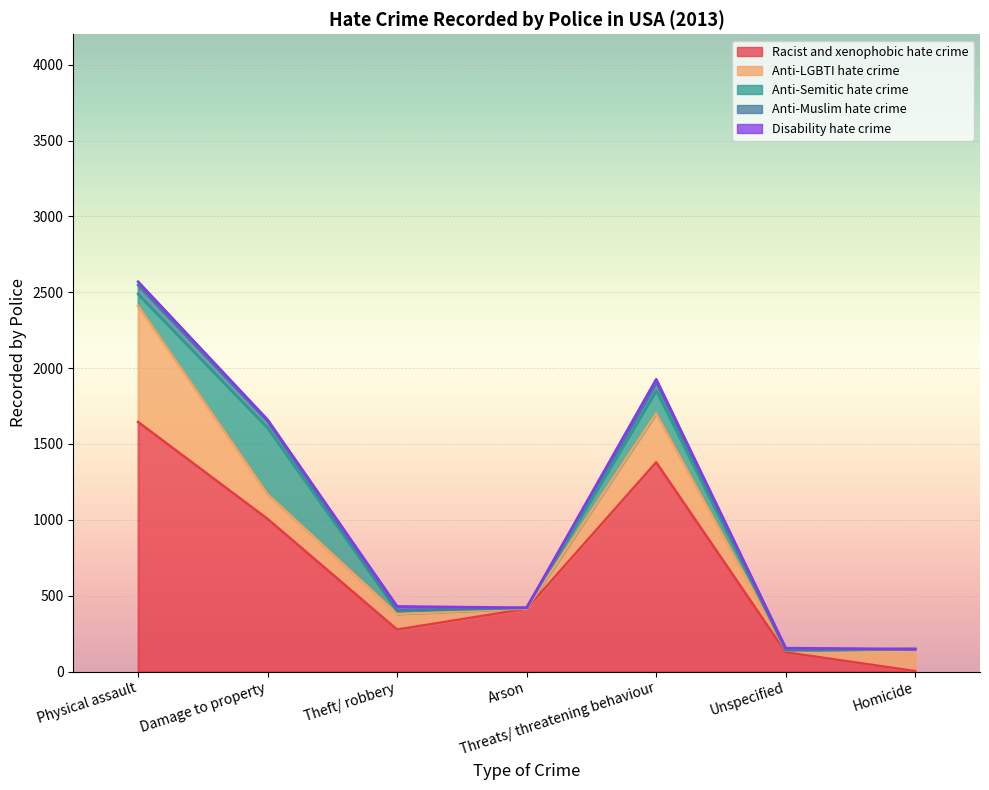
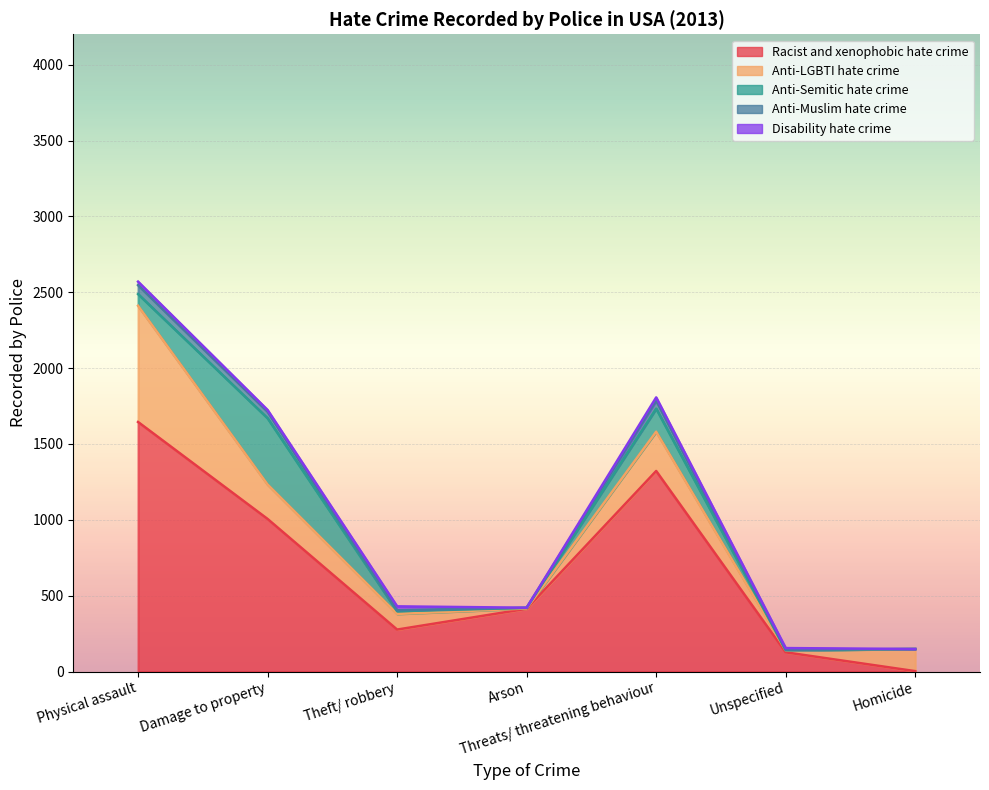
Anti-LGBTI hate crime, Damage to property: 160 -> 230
Racist and xenophobic hate crime, Threats/ threatening behaviour: 1380 -> 1320
Anti-LGBTI hate crime, Threats/ threatening behaviour: 320 -> 260
